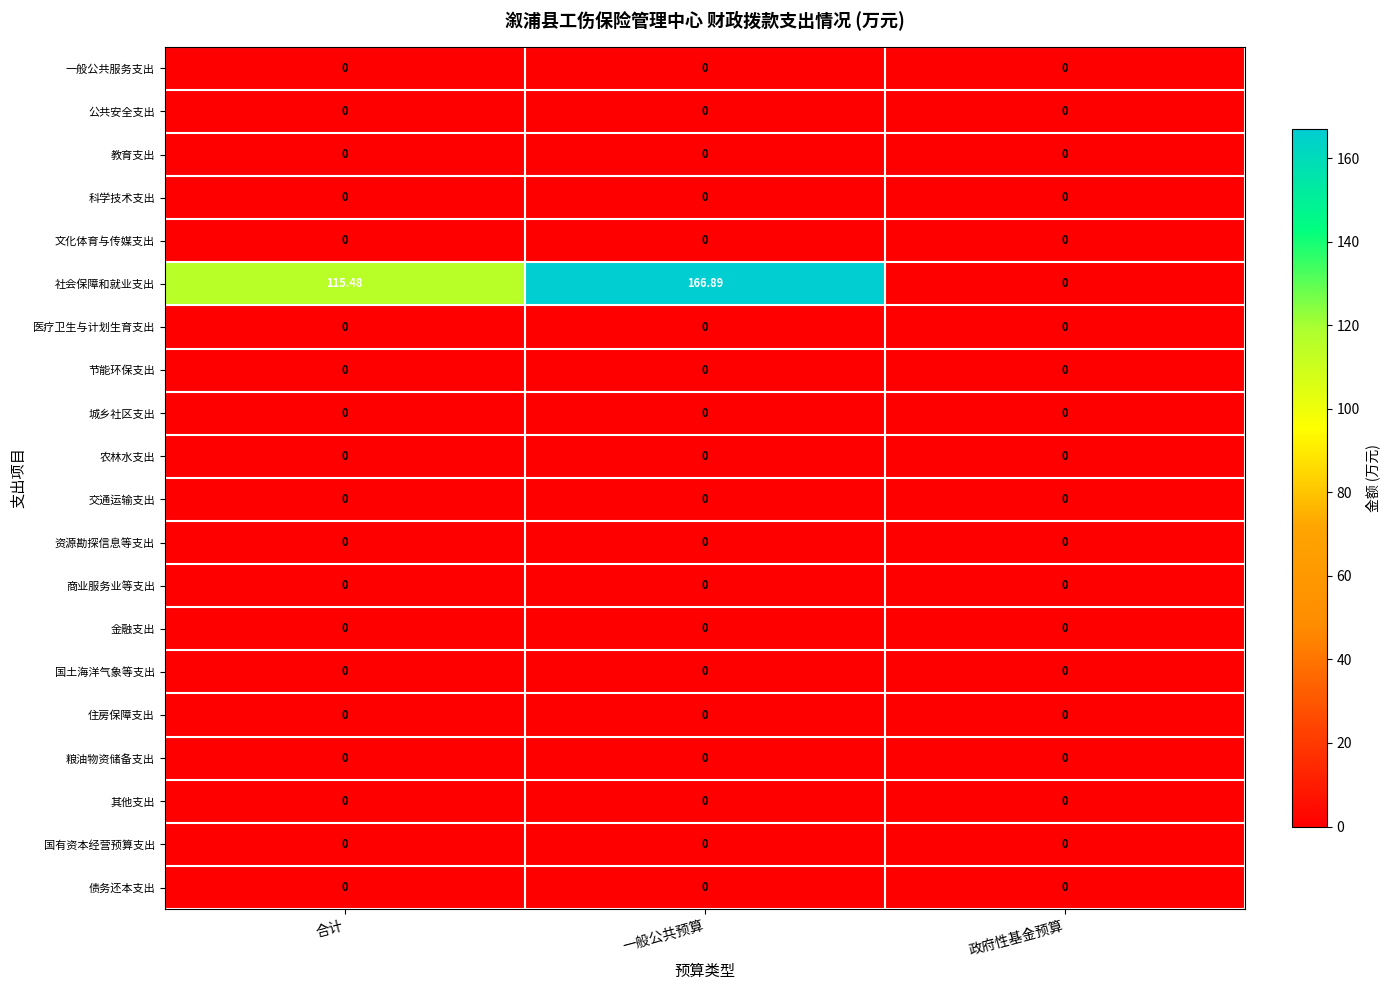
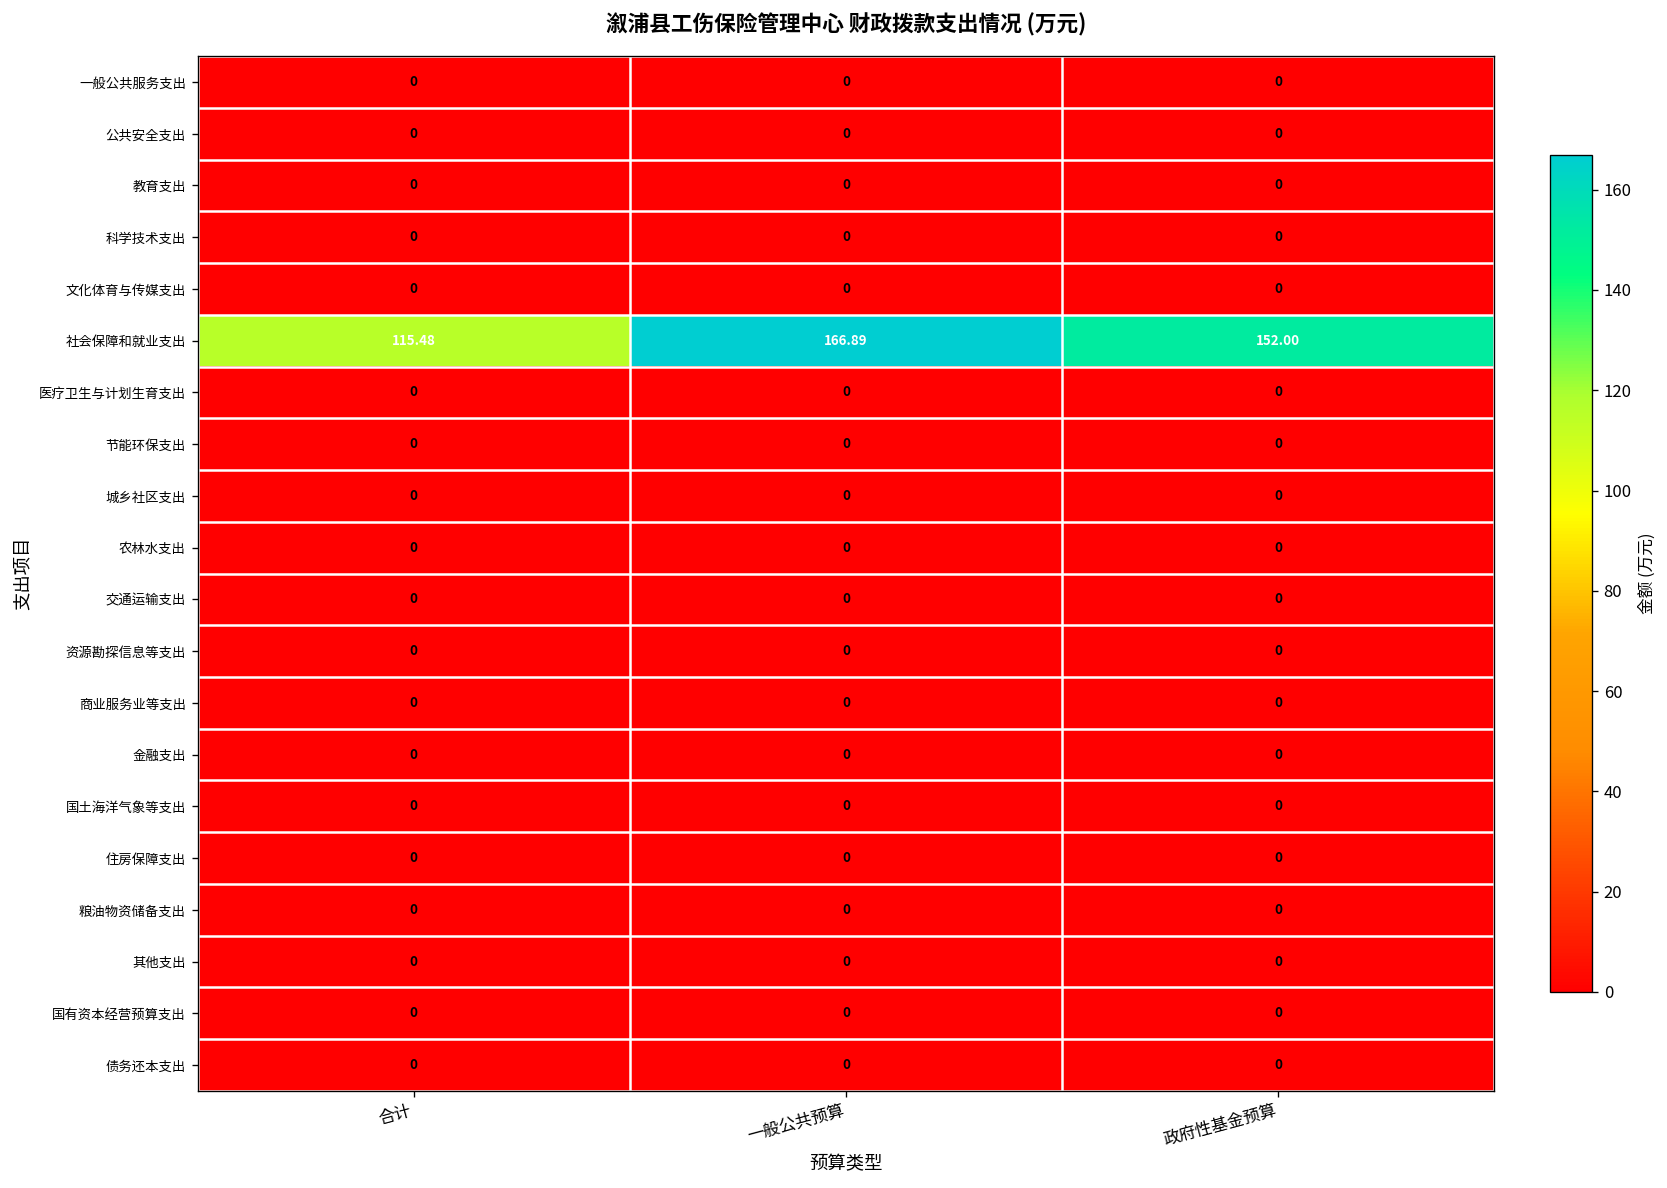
社会保障和就业支出, 政府性基金预算: 0 -> 152.00
